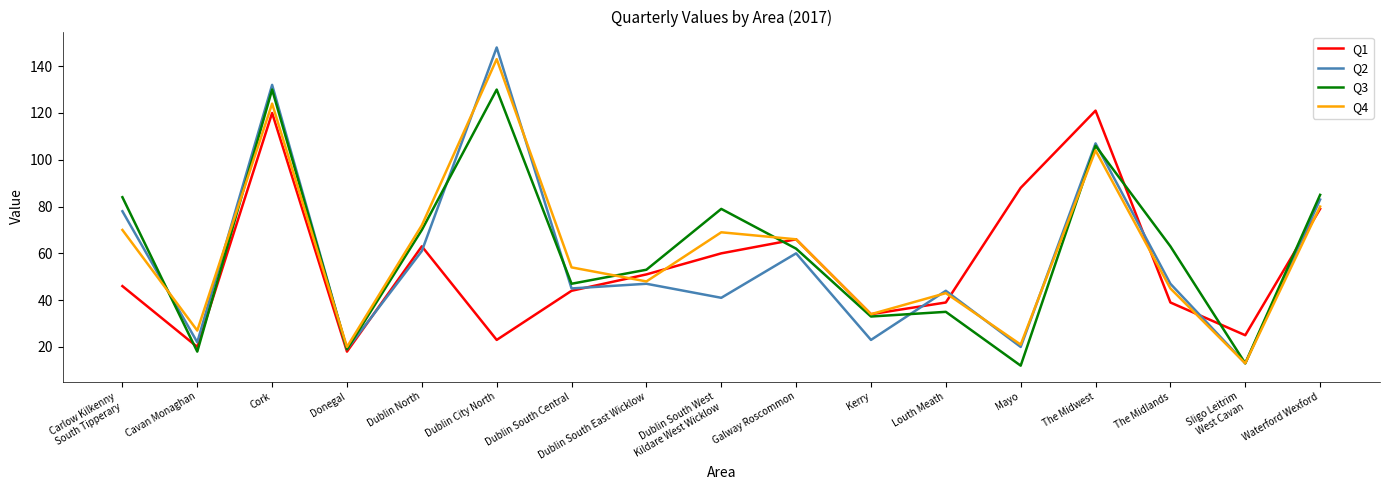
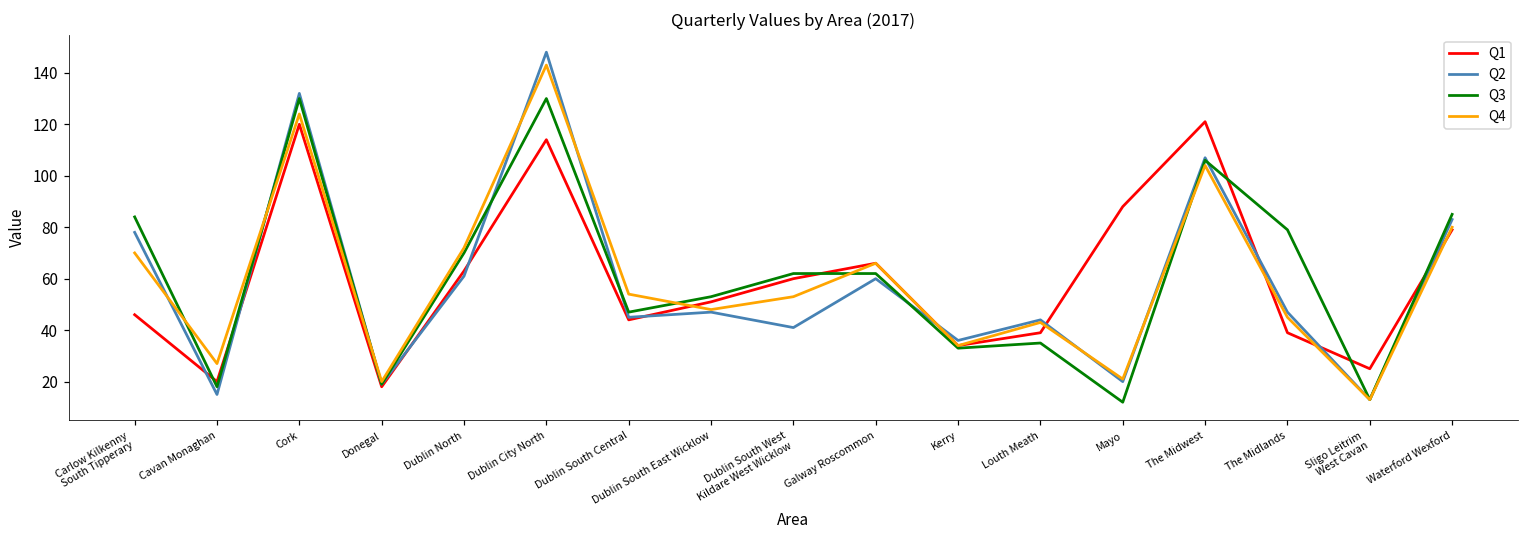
Q2, Cavan Monaghan: 22 -> 15
Q1, Dublin City North: 23 -> 114
Q3, Dublin South West Kildare West Wicklow: 79 -> 62
Q4, Dublin South West Kildare West Wicklow: 69 -> 53
Q2, Kerry: 23 -> 36
Q3, The Midlands: 63 -> 79
